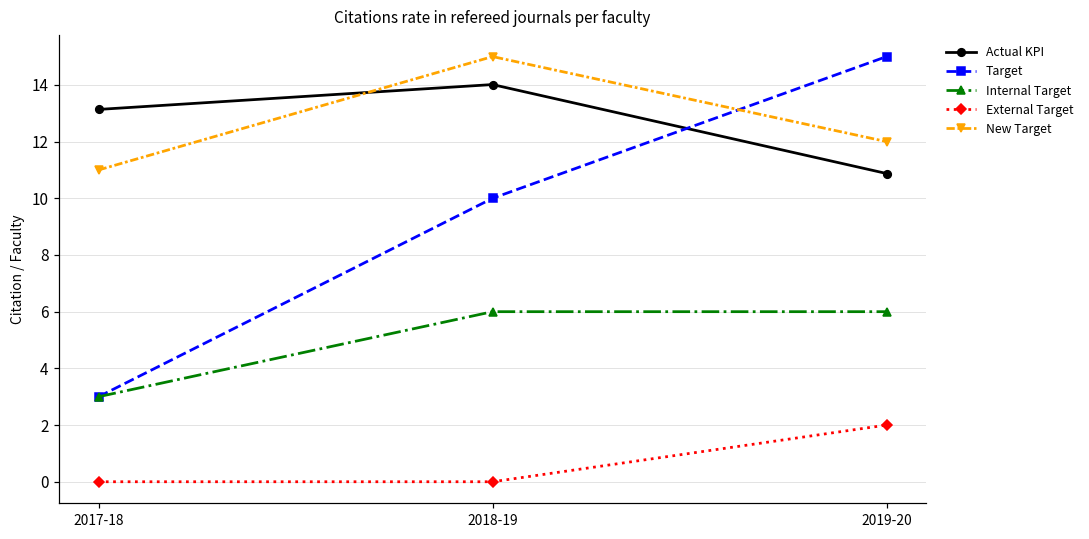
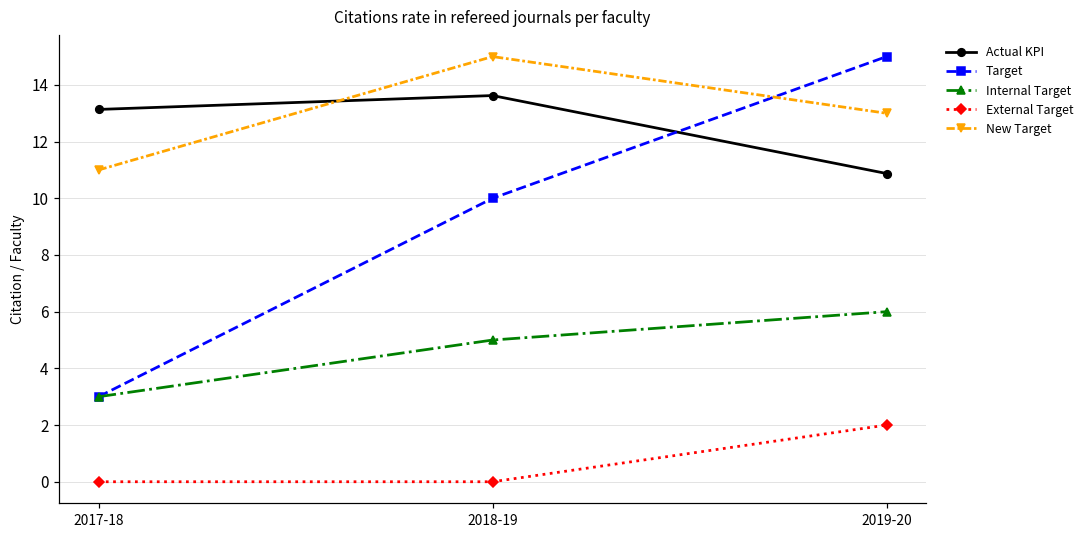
Actual KPI, 2018-19: 14.0 -> 13.6
Internal Target, 2018-19: 6 -> 5
New Target, 2019-20: 12 -> 13
